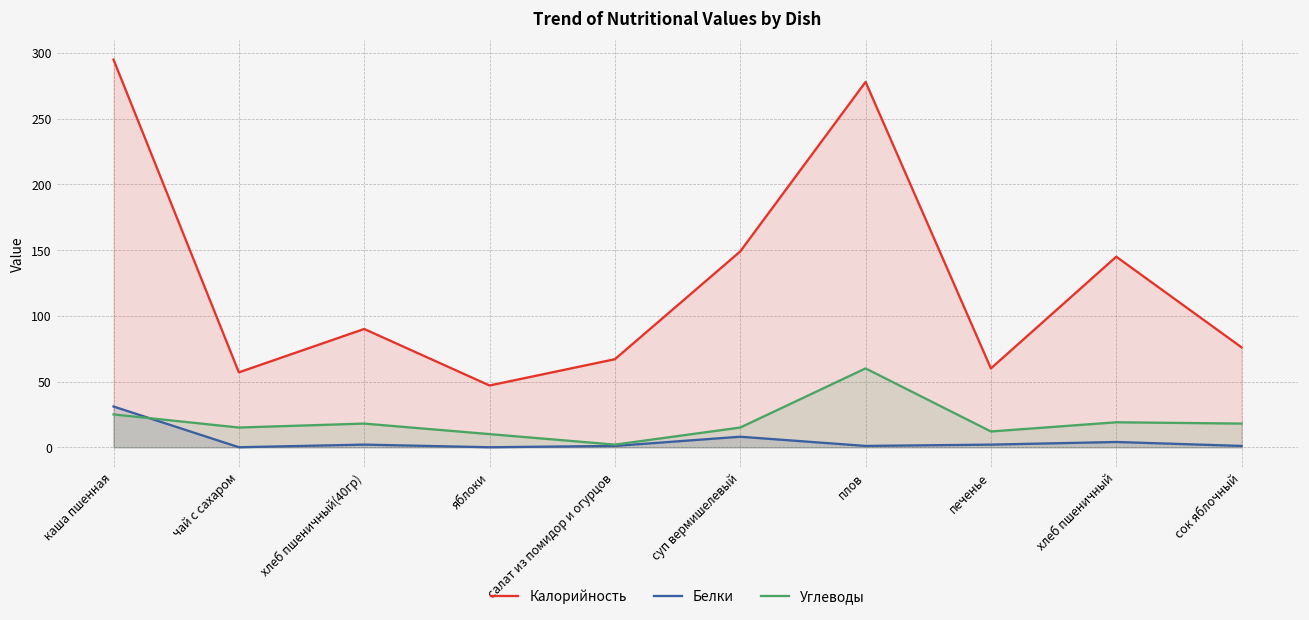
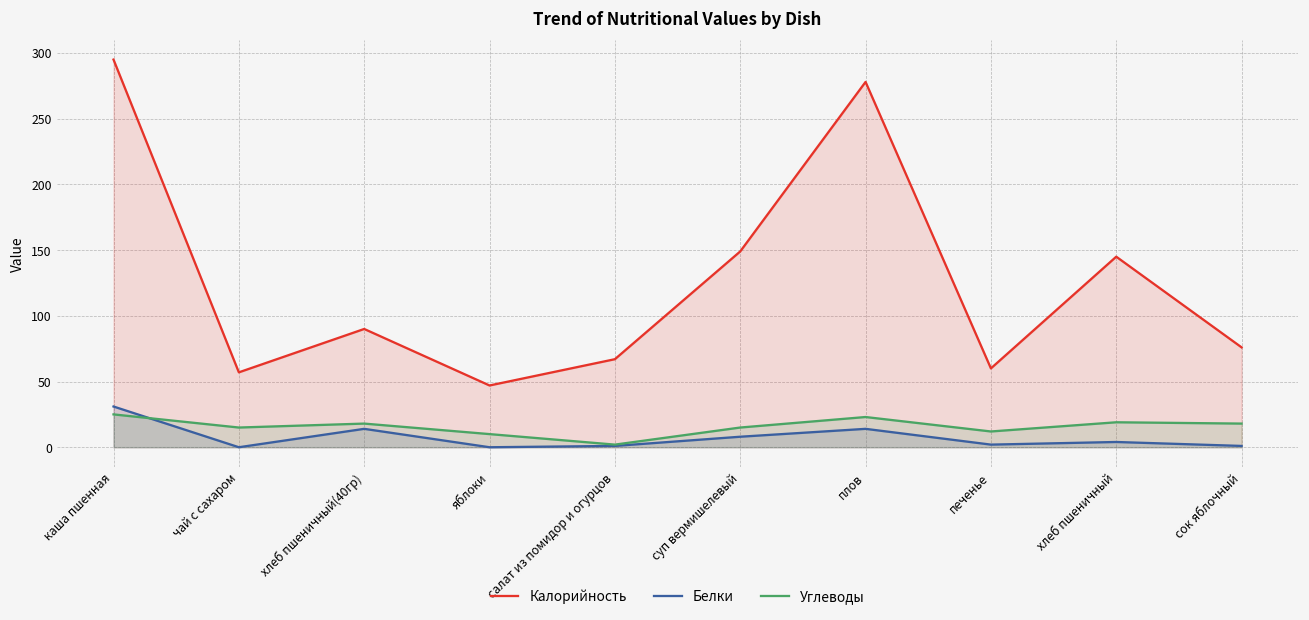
Белки, хлеб пшеничный(40гр): 2 -> 14
Белки, плов: 1 -> 14
Углеводы, плов: 60 -> 23
